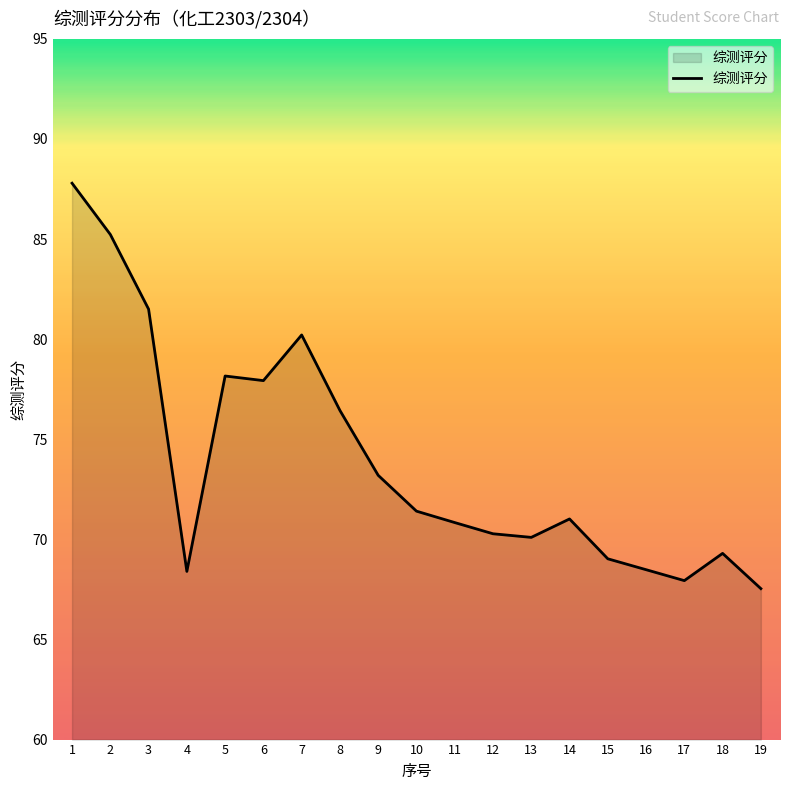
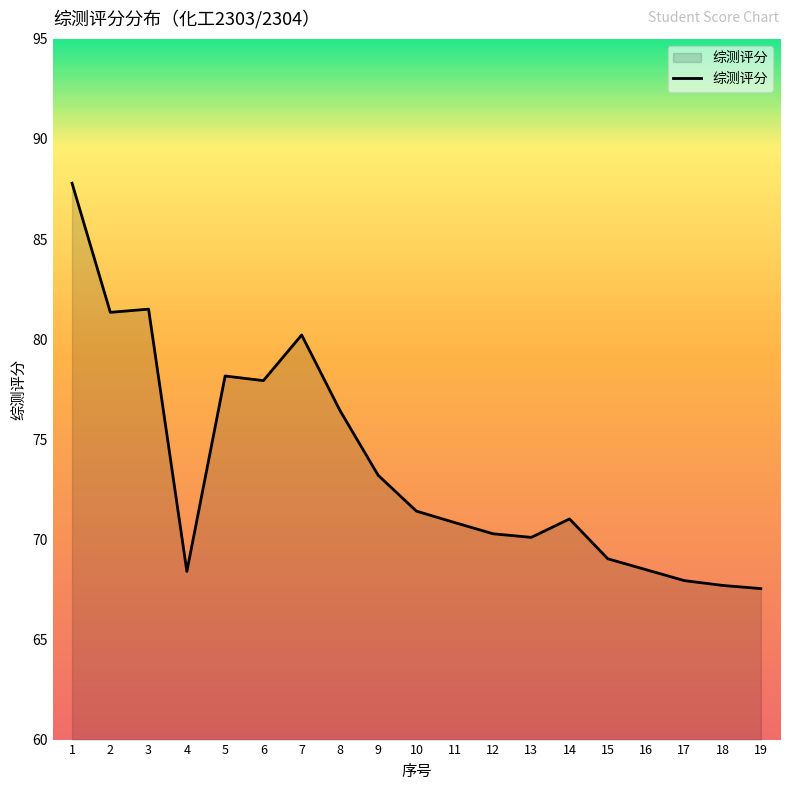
2: 85.2 -> 81.3
18: 69.3 -> 67.7
